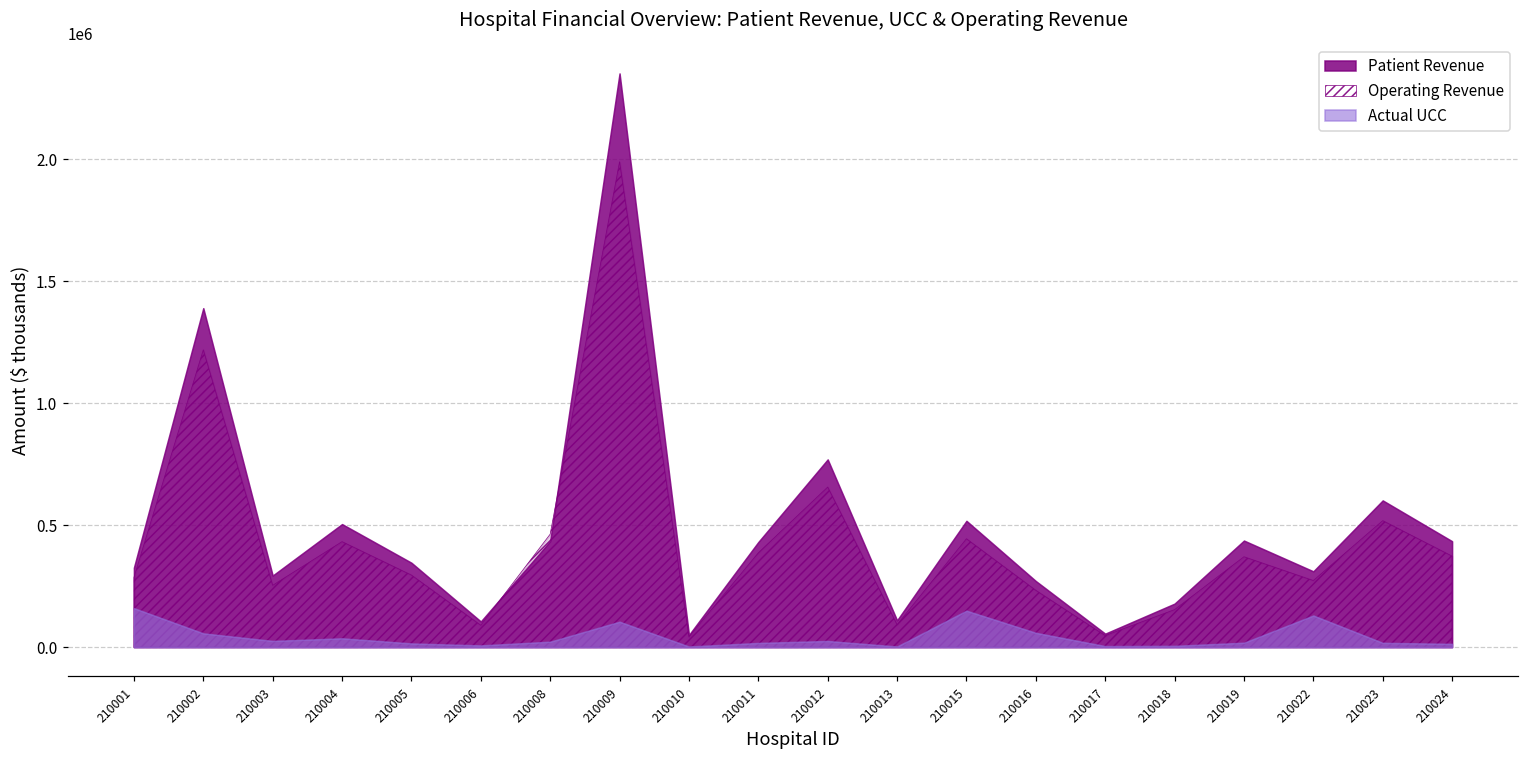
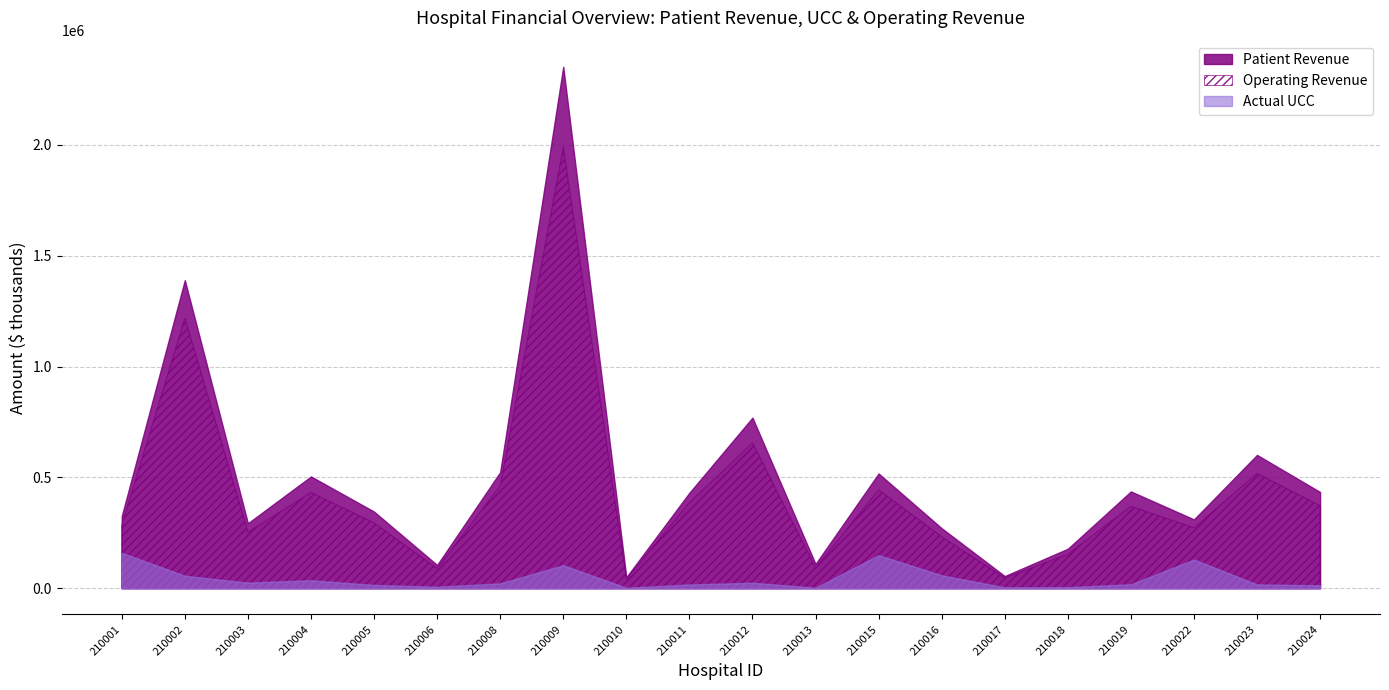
Patient Revenue, 210008: 430000 -> 520000
